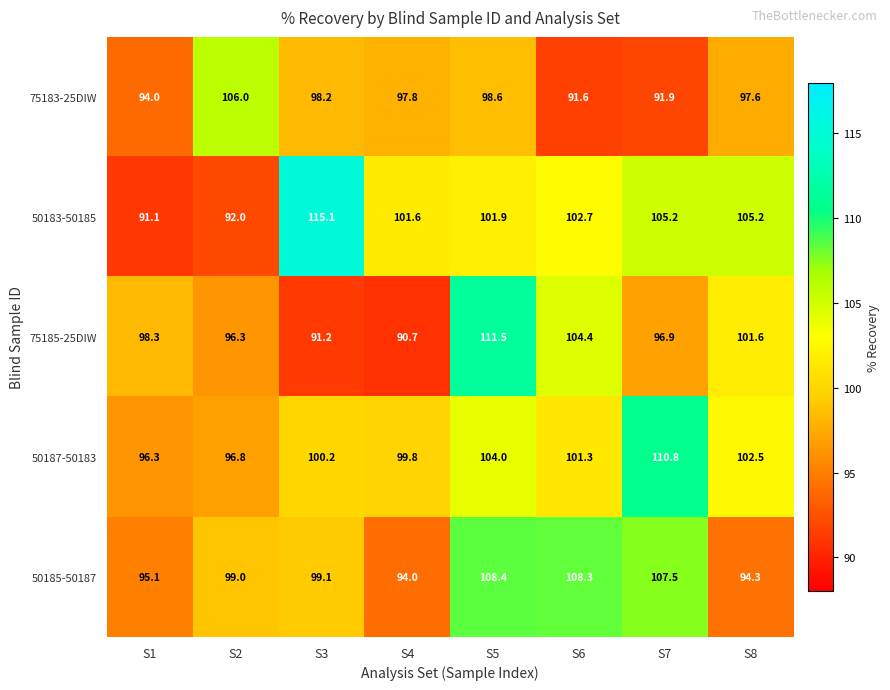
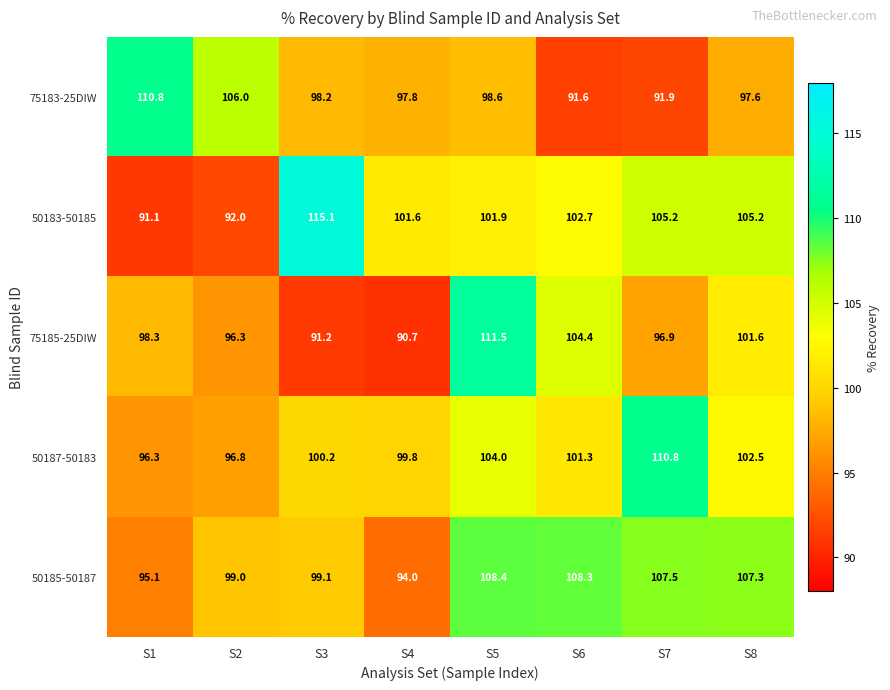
75183-25DIW, S1: 94.0 -> 110.8
50185-50187, S8: 94.3 -> 107.3
